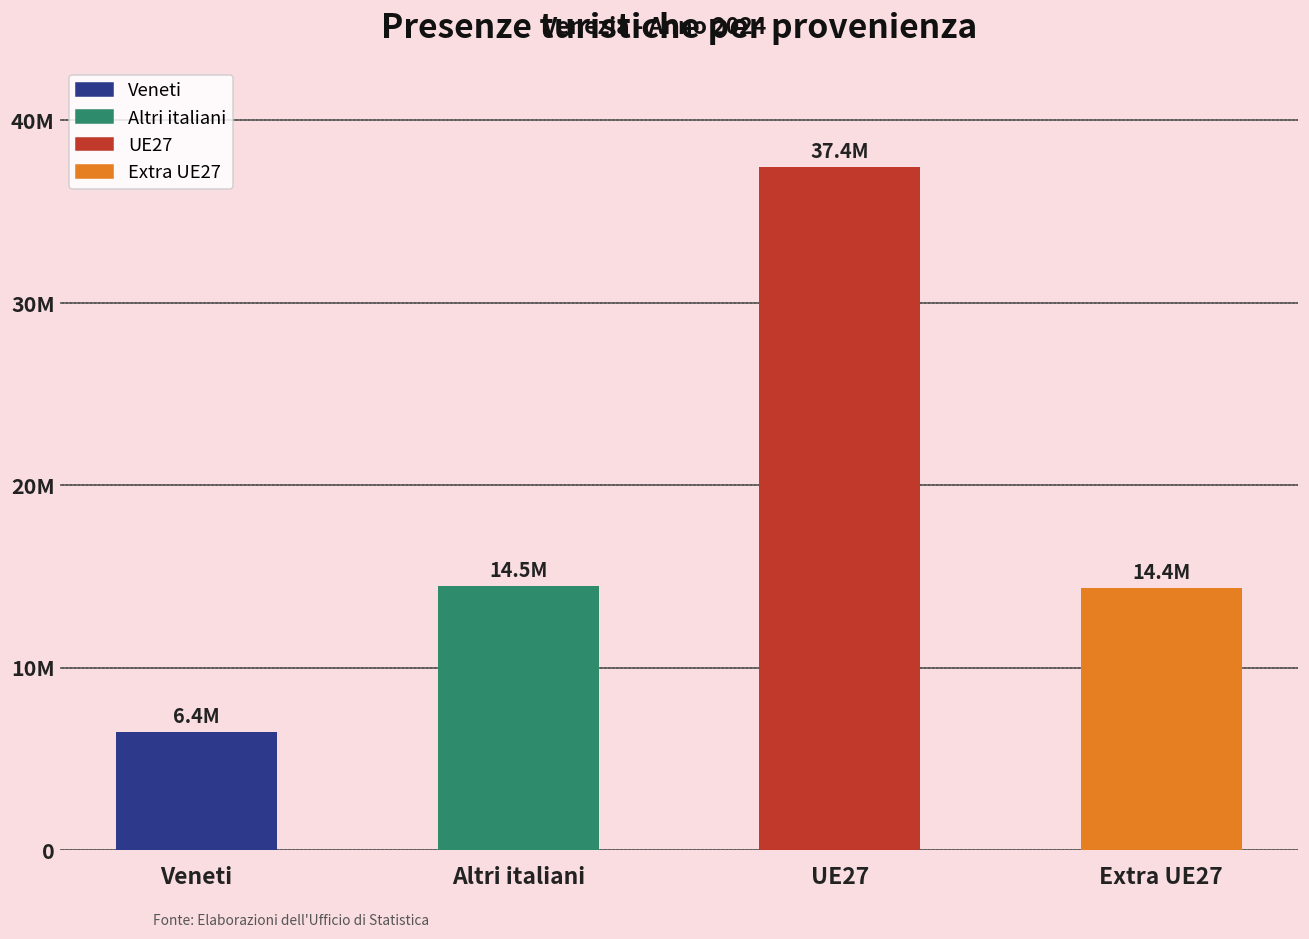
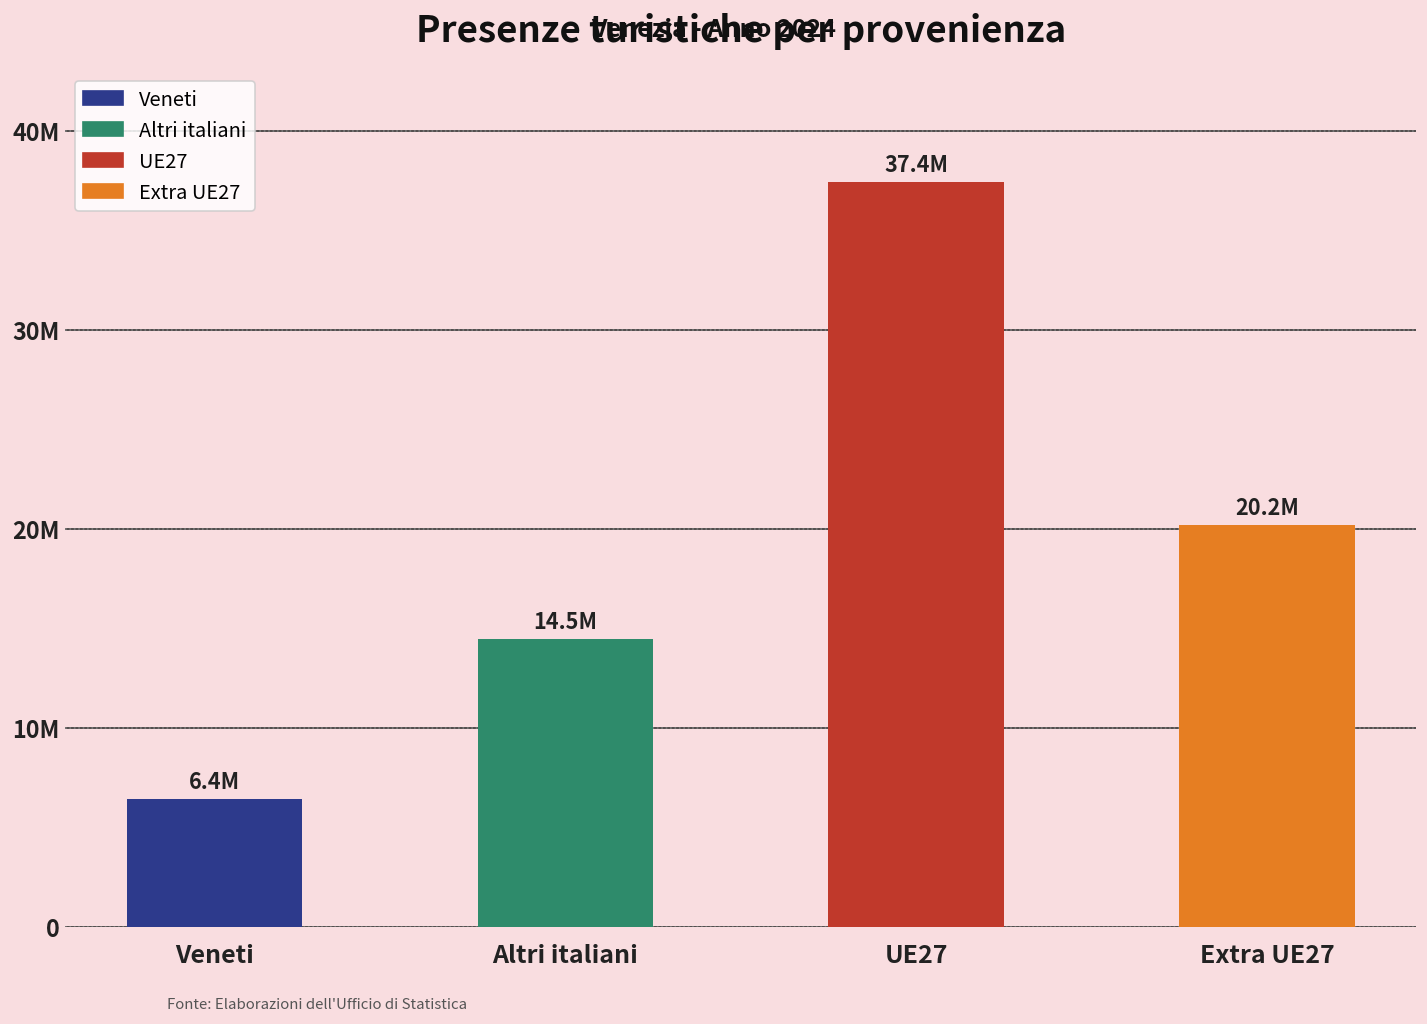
Extra UE27: 14.4M -> 20.2M
